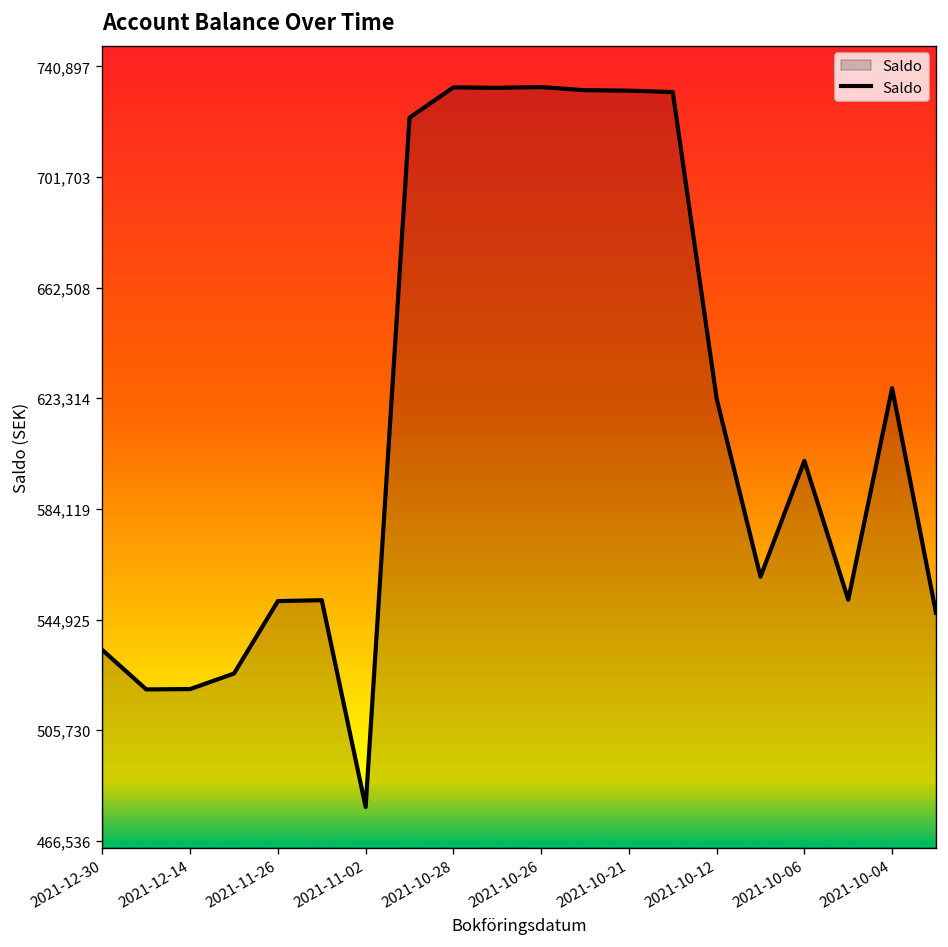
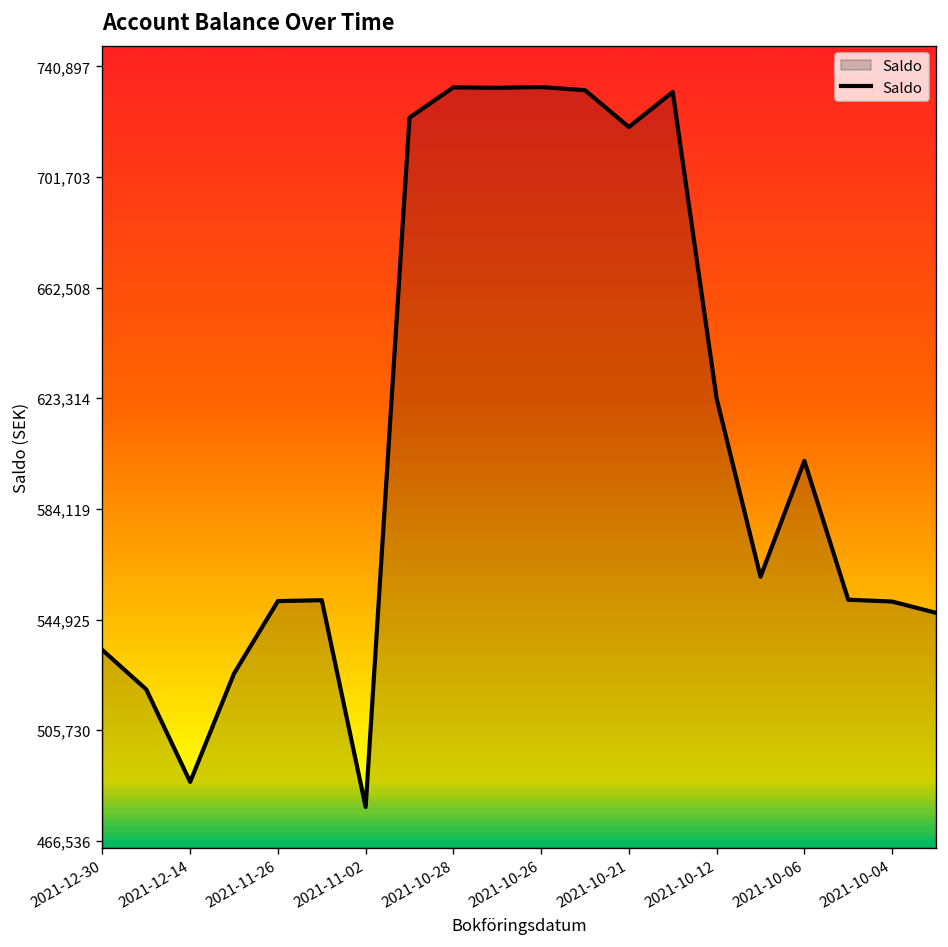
2021-12-14: 520,000 -> 487,000
2021-10-21: 732,000 -> 719,000
2021-10-04: 627,000 -> 551,000
